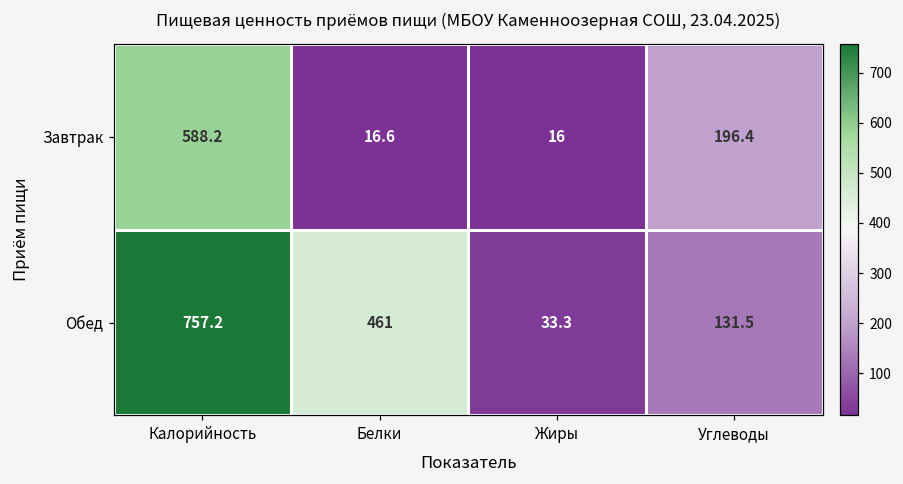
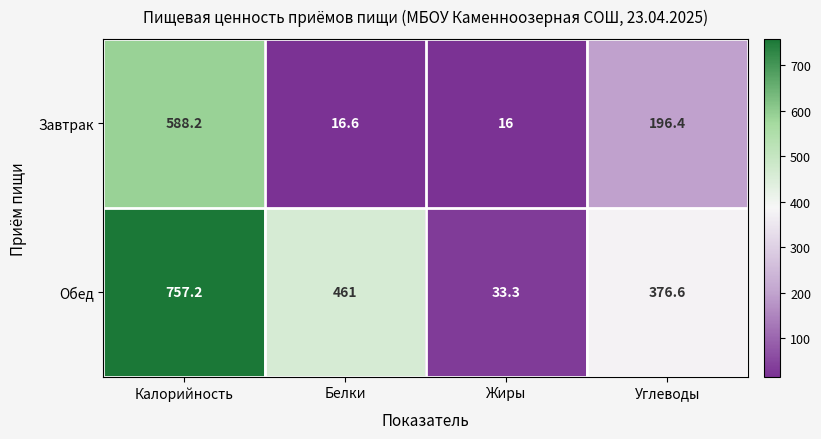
Обед, Углеводы: 131.5 -> 376.6
